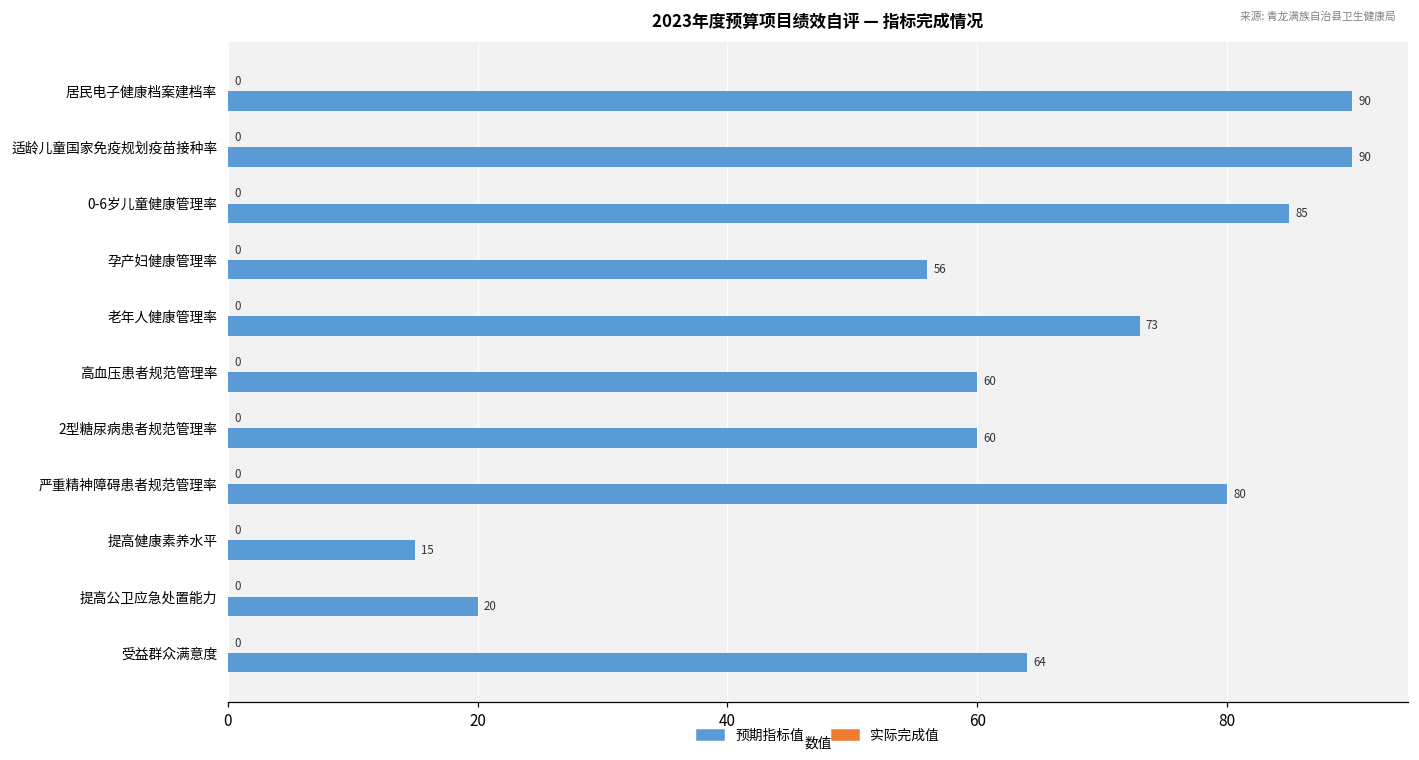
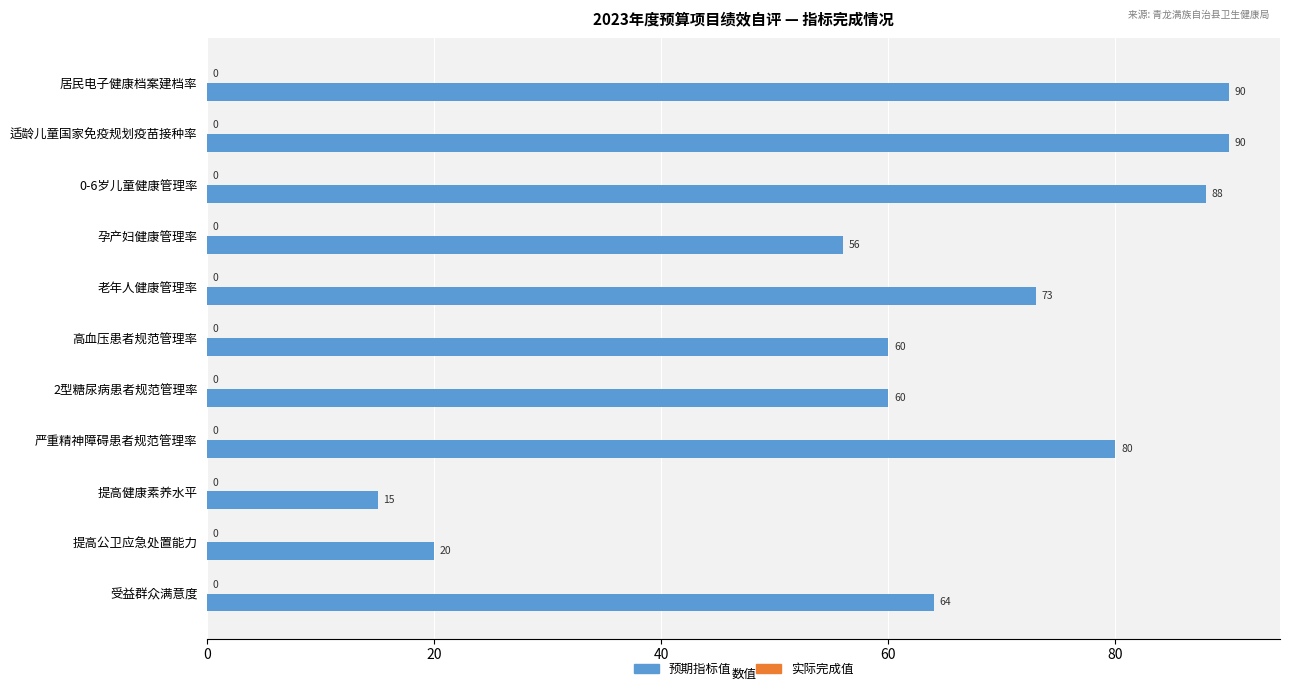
预期指标值, 0-6岁儿童健康管理率: 85 -> 88
